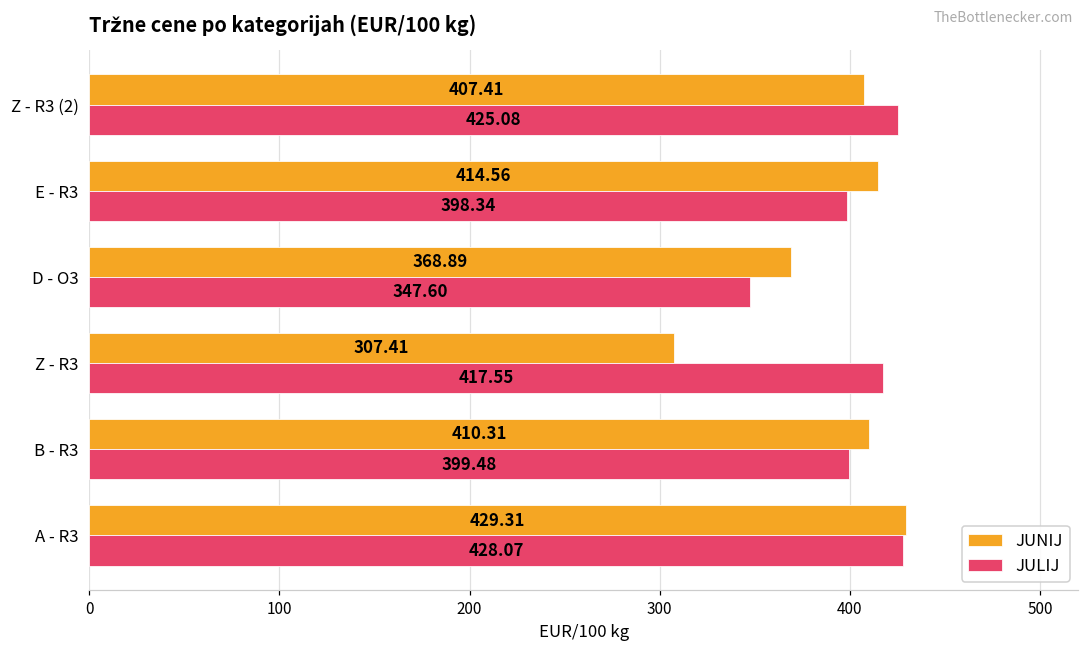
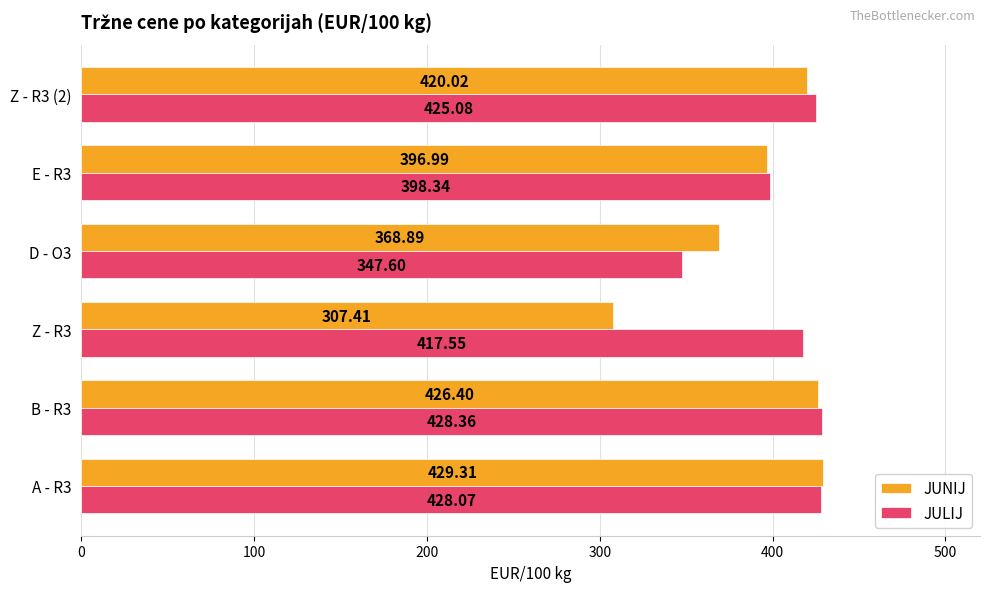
JUNIJ, Z - R3 (2): 407.41 -> 420.02
JUNIJ, E - R3: 414.56 -> 396.99
JUNIJ, B - R3: 410.31 -> 426.40
JULIJ, B - R3: 399.48 -> 428.36
